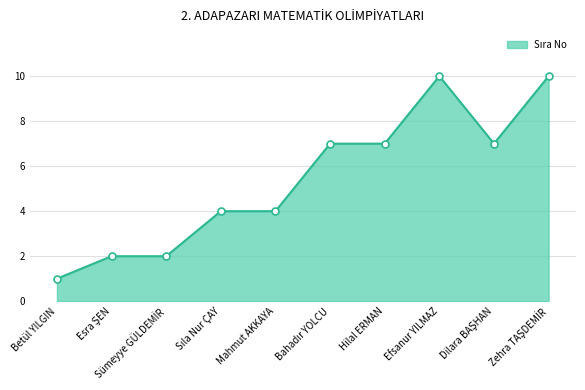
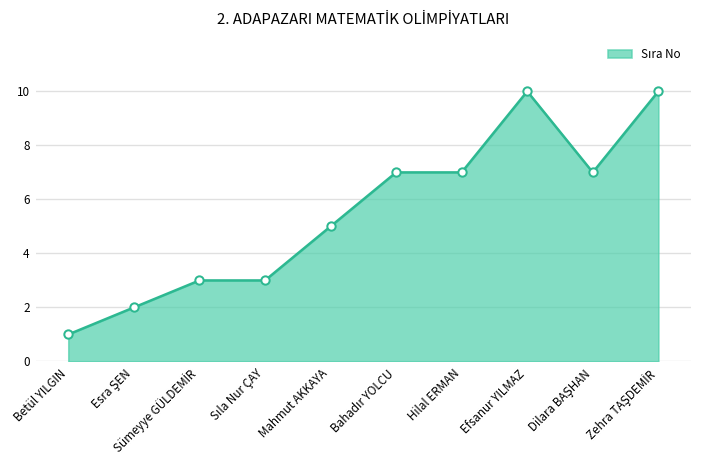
Sümeyye GÜLDEMİR: 2 -> 3
Sıla Nur ÇAY: 4 -> 3
Mahmut AKKAYA: 4 -> 5
